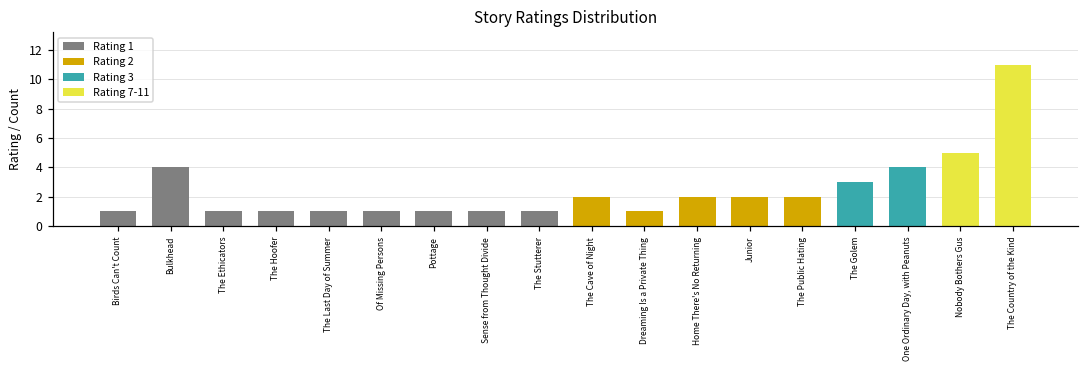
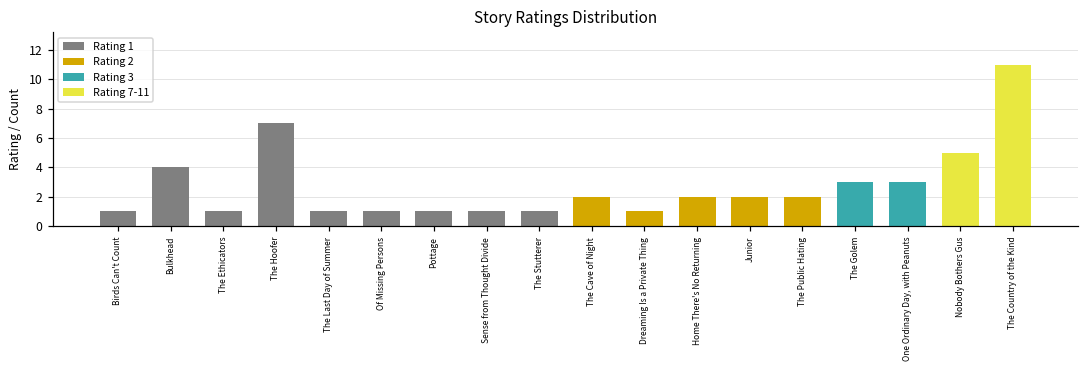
The Hoofer: 1 -> 7
One Ordinary Day, with Peanuts: 4 -> 3
